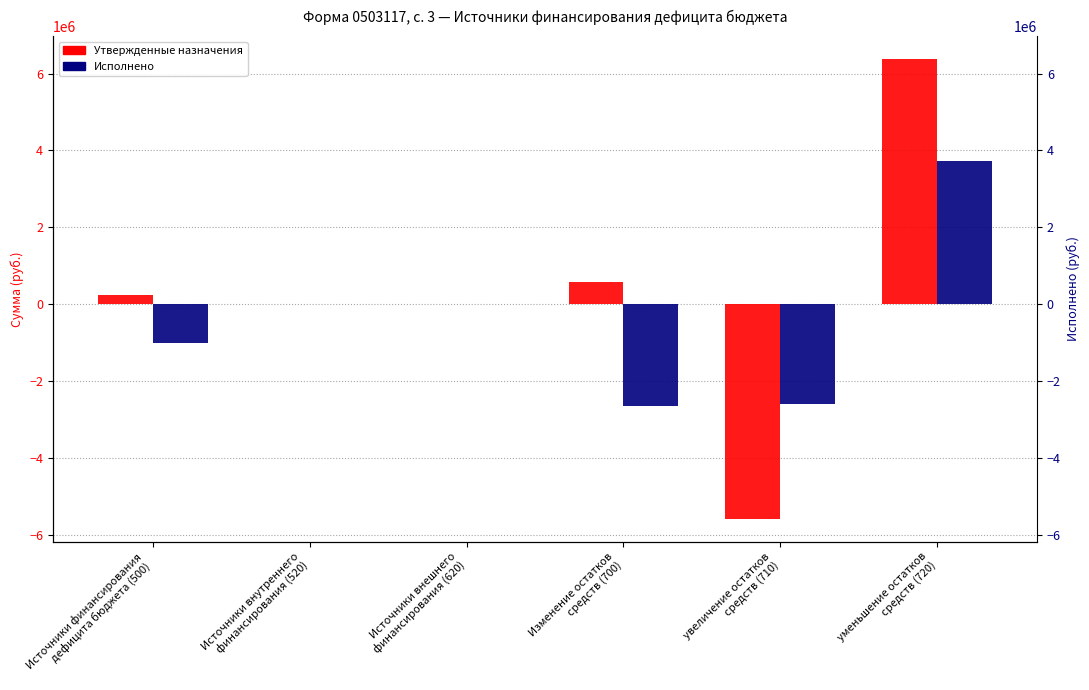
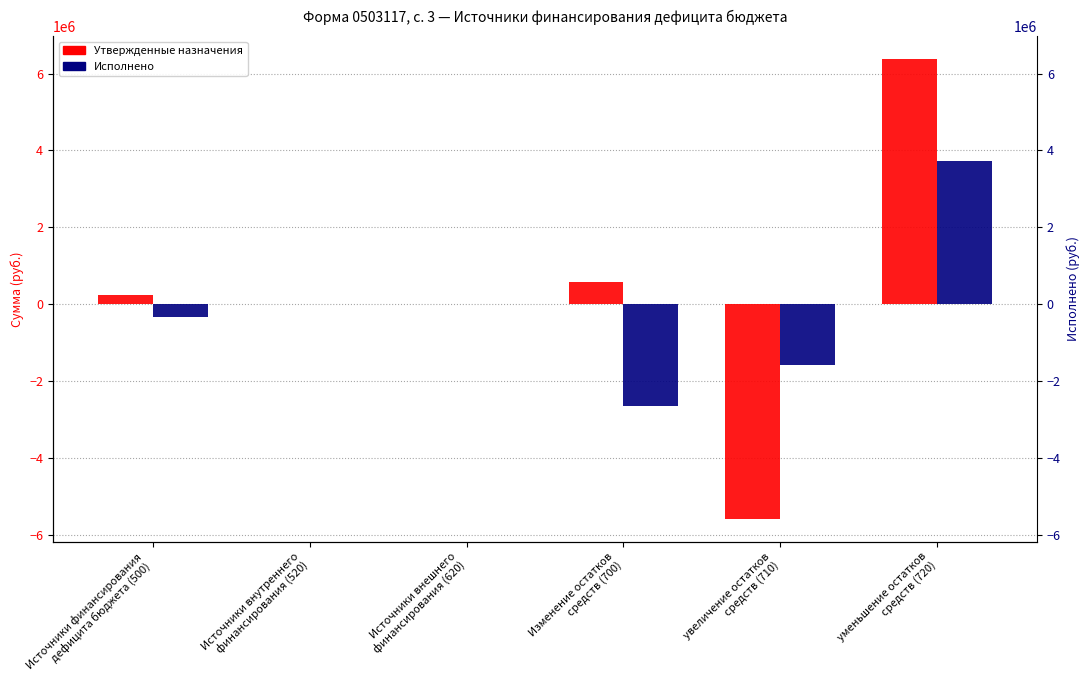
Исполнено, Источники финансирования дефицита бюджета (500): -1000000 -> -300000
Исполнено, увеличение остатков средств (710): -2600000 -> -1600000
